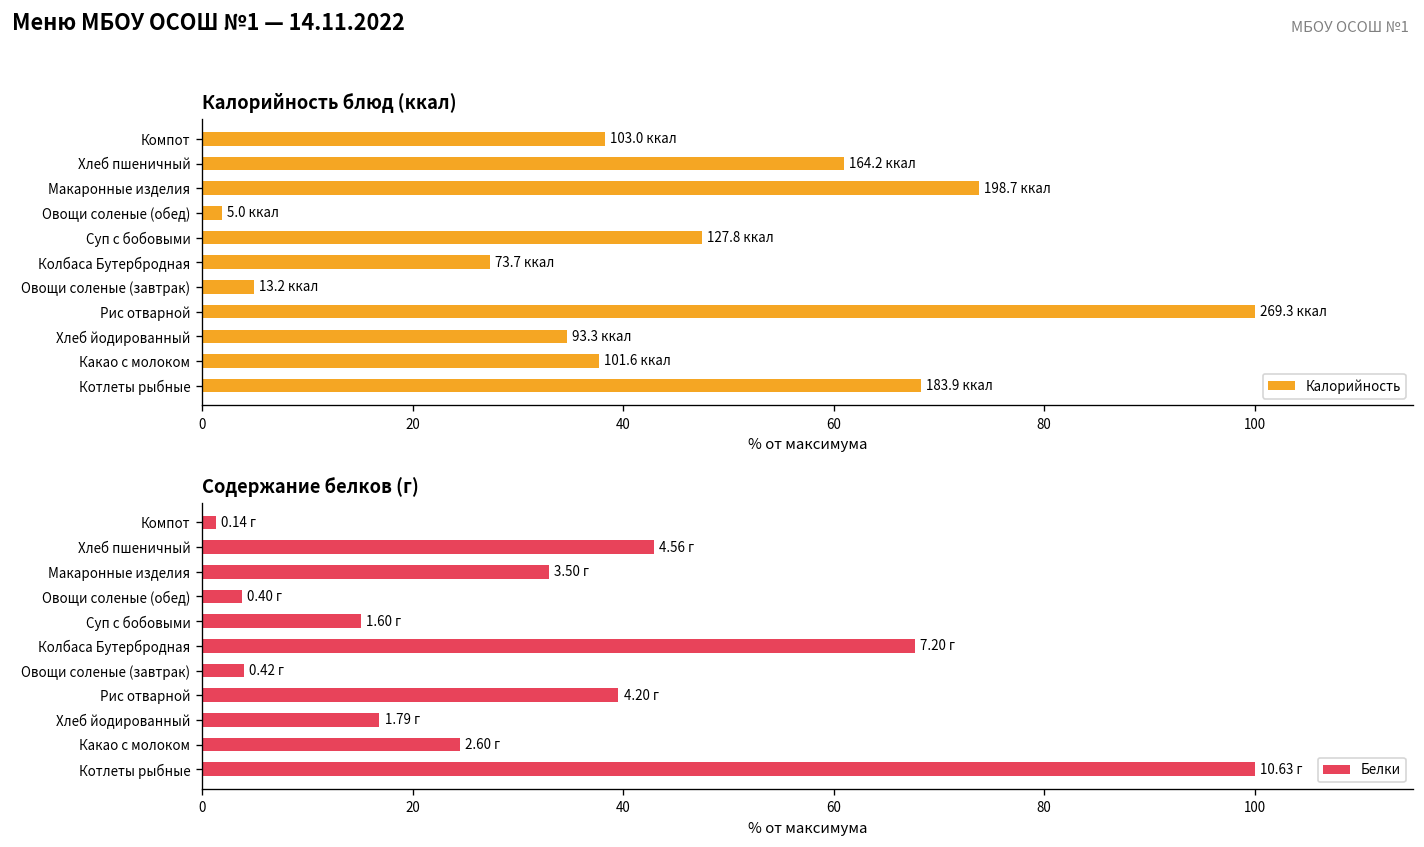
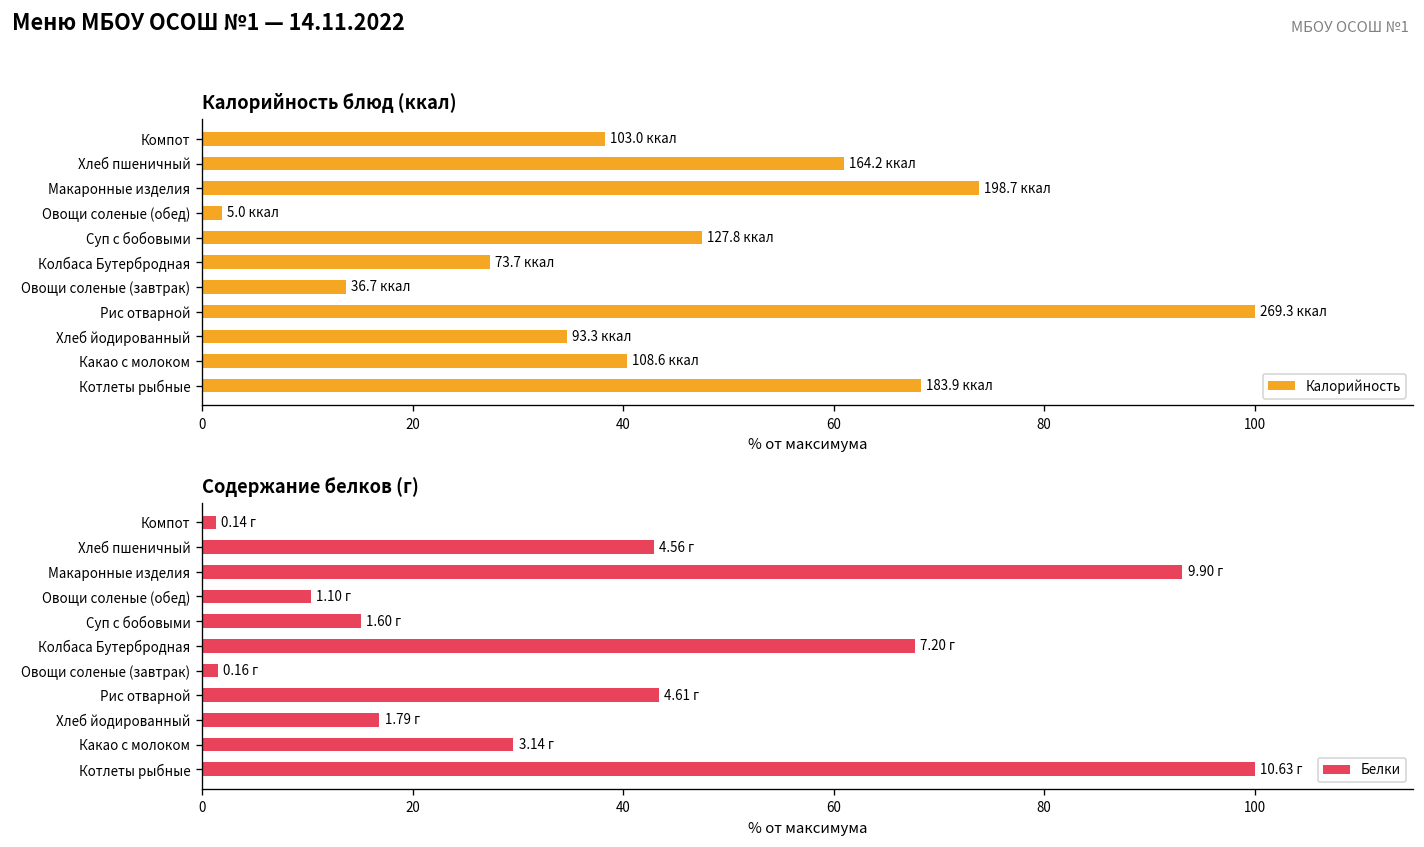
Калорийность блюд (ккал), Овощи соленые (завтрак): 13.2 -> 36.7
Калорийность блюд (ккал), Какао с молоком: 101.6 -> 108.6
Содержание белков (г), Макаронные изделия: 3.50 -> 9.90
Содержание белков (г), Овощи соленые (обед): 0.40 -> 1.10
Содержание белков (г), Овощи соленые (завтрак): 0.42 -> 0.16
Содержание белков (г), Рис отварной: 4.20 -> 4.61
Содержание белков (г), Какао с молоком: 2.60 -> 3.14
